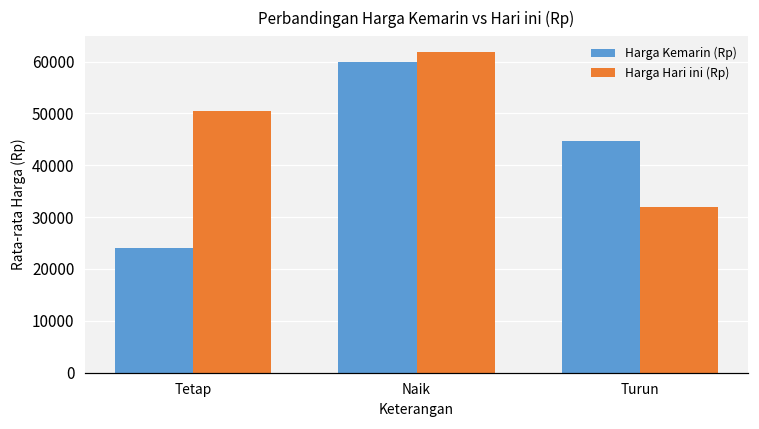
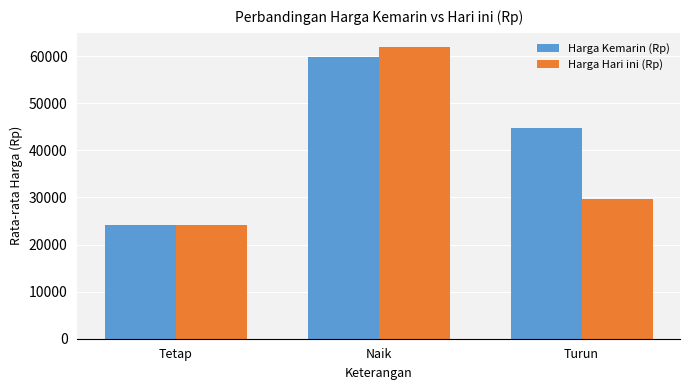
Harga Hari ini (Rp), Tetap: 50000 -> 24000
Harga Hari ini (Rp), Turun: 32000 -> 30000
